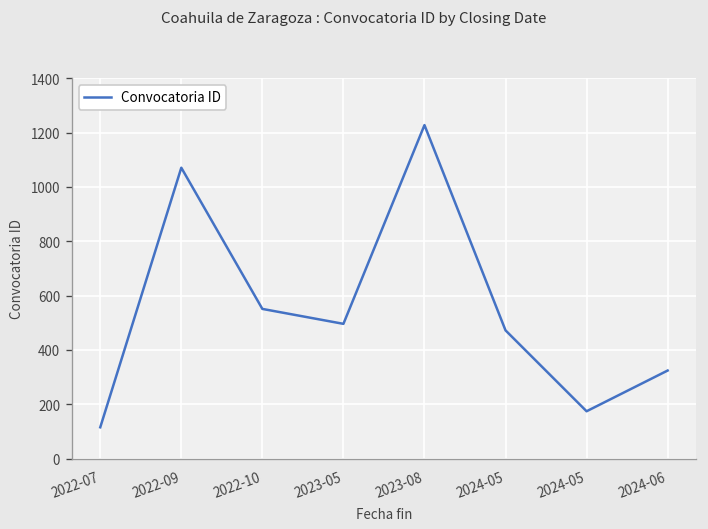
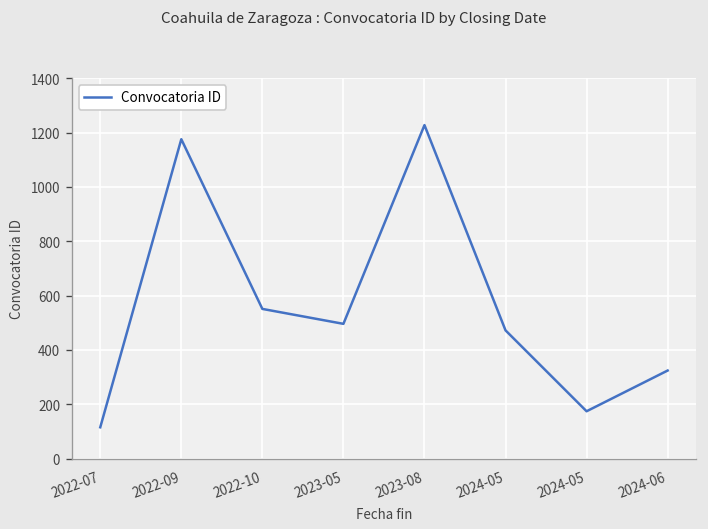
2022-09: 1070 -> 1180
